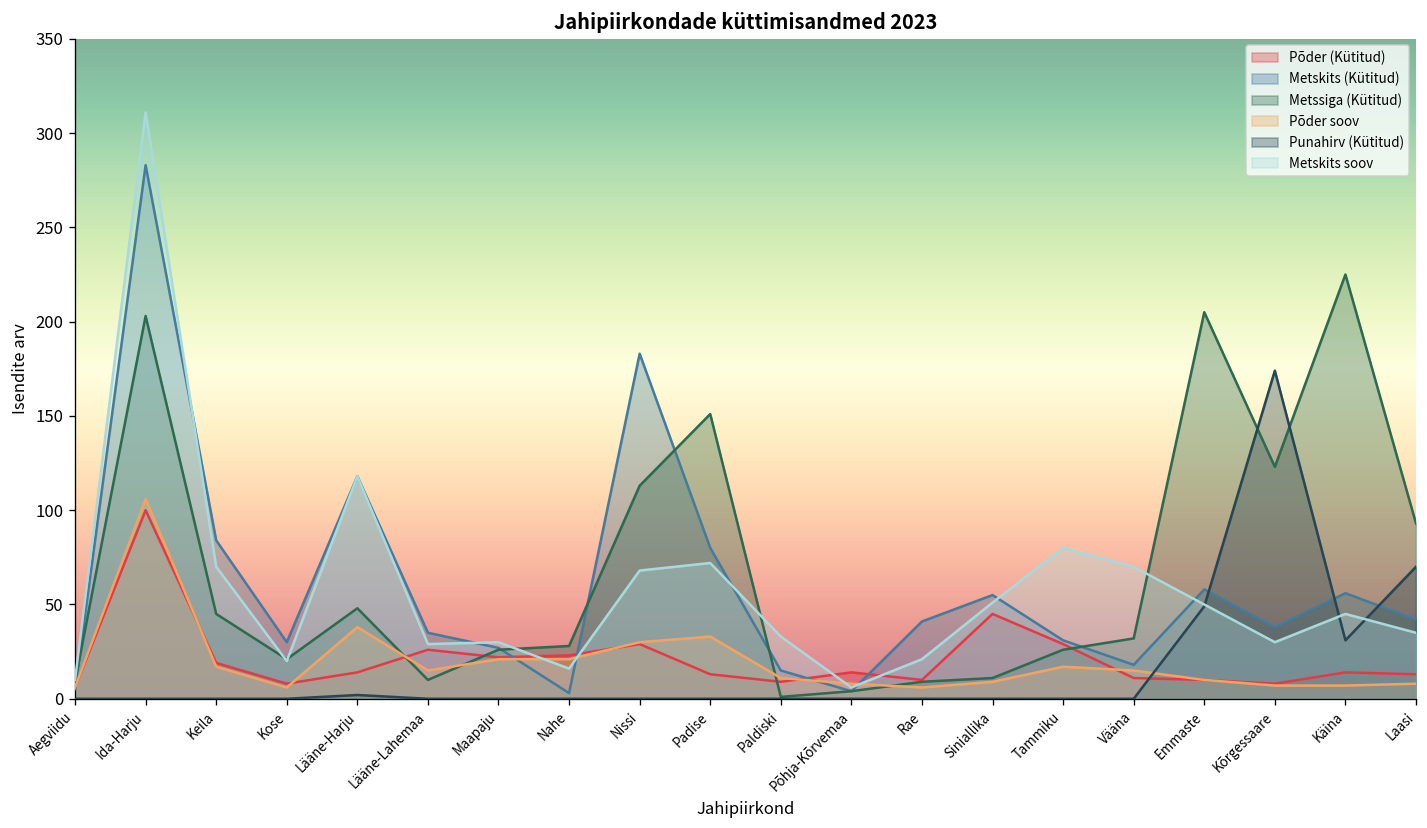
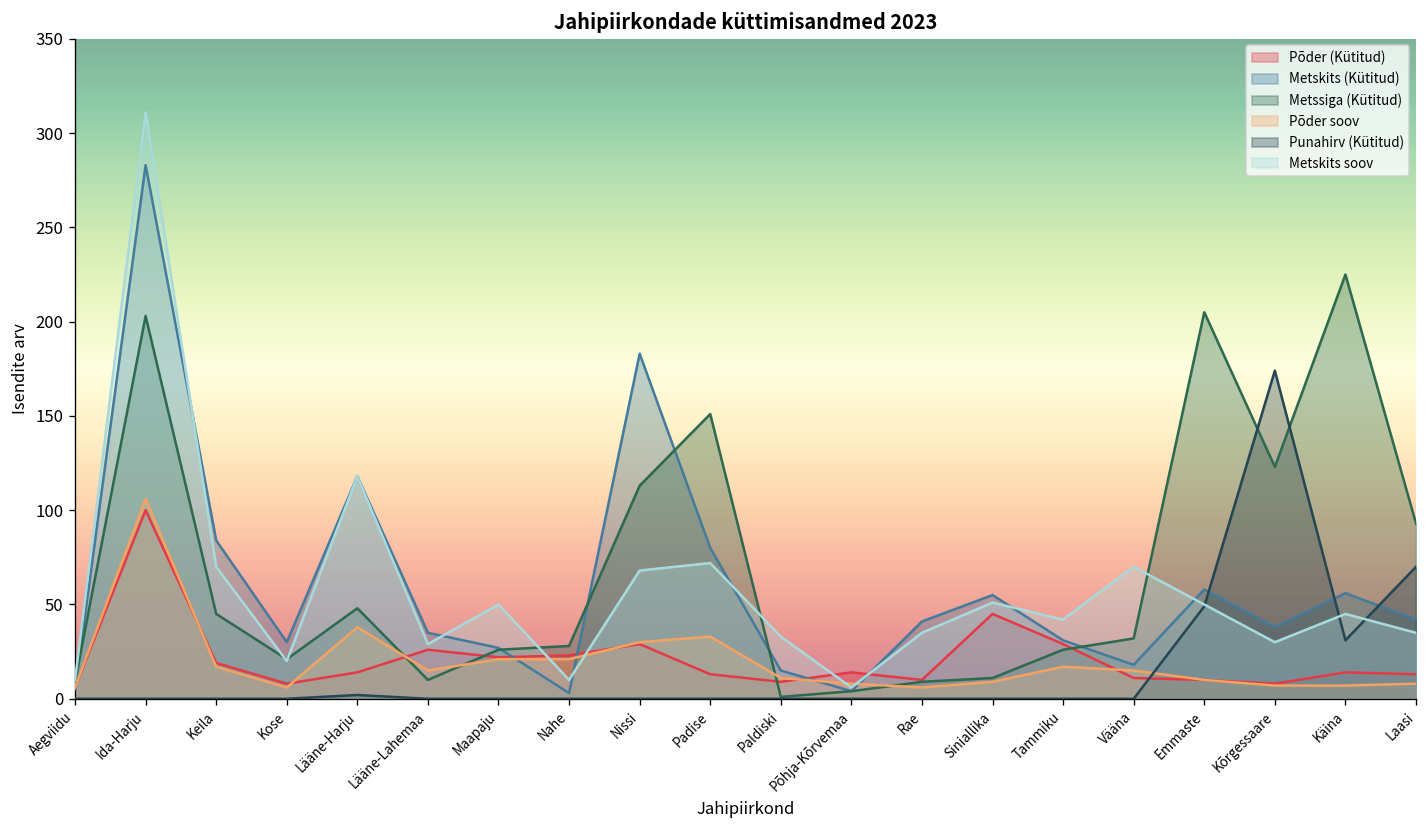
Metskits soov, Maapaju: 30 -> 50
Metskits soov, Nahe: 16 -> 10
Metskits soov, Rae: 21 -> 35
Metskits soov, Tammiku: 80 -> 42
